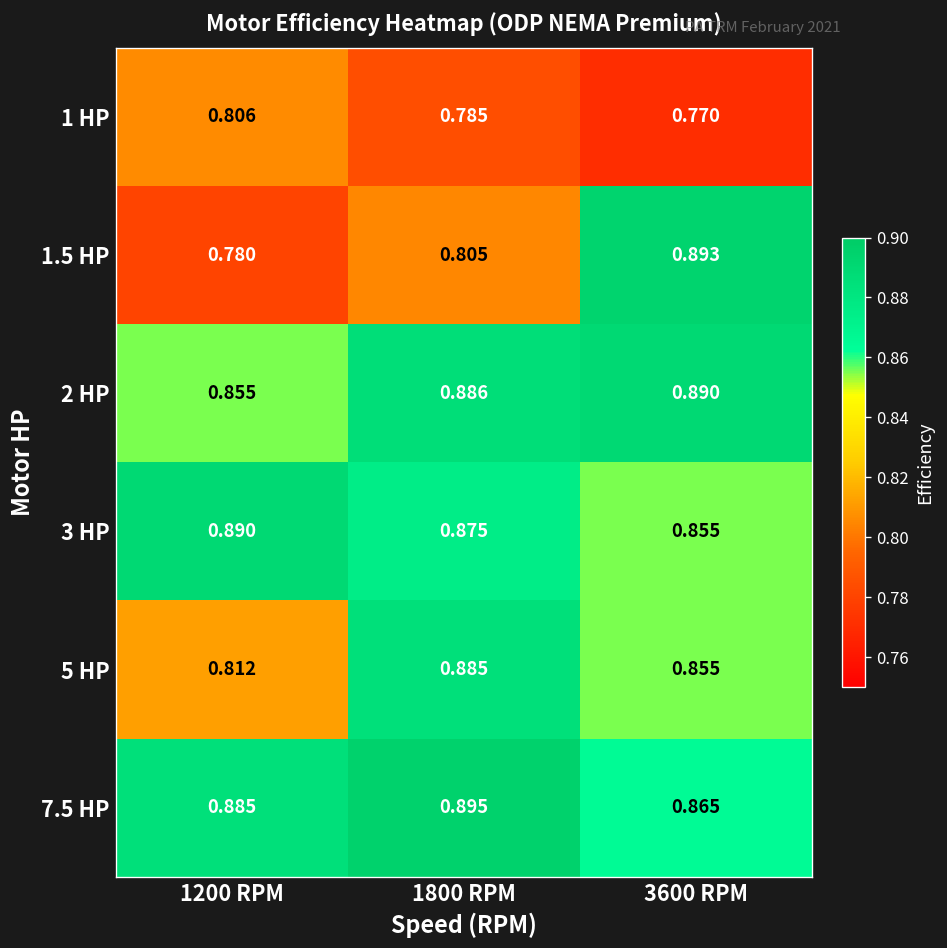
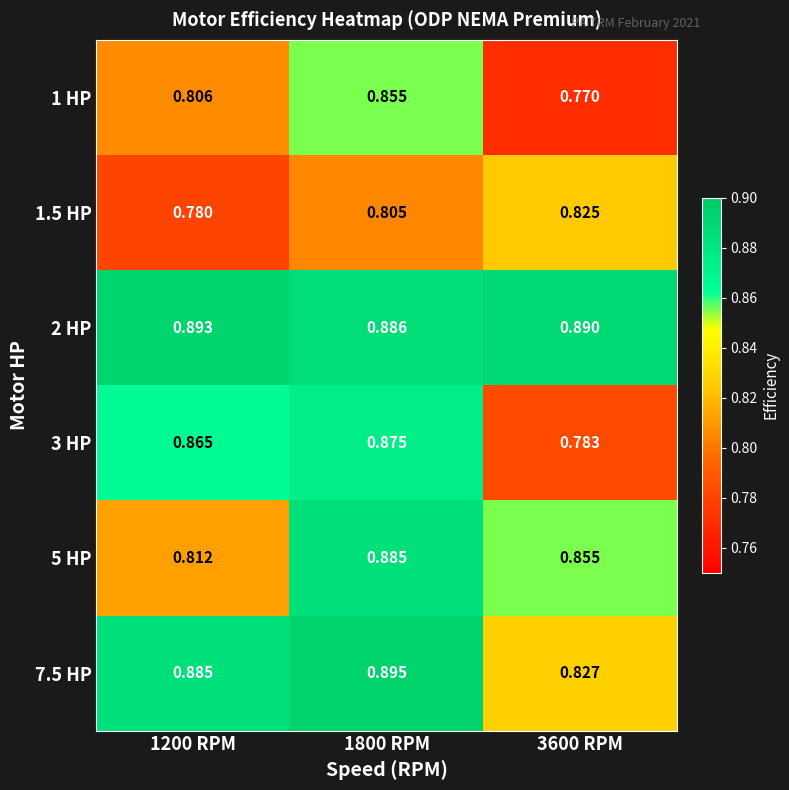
1 HP, 1800 RPM: 0.785 -> 0.855
1.5 HP, 3600 RPM: 0.893 -> 0.825
2 HP, 1200 RPM: 0.855 -> 0.893
3 HP, 1200 RPM: 0.890 -> 0.865
3 HP, 3600 RPM: 0.855 -> 0.783
7.5 HP, 3600 RPM: 0.865 -> 0.827
